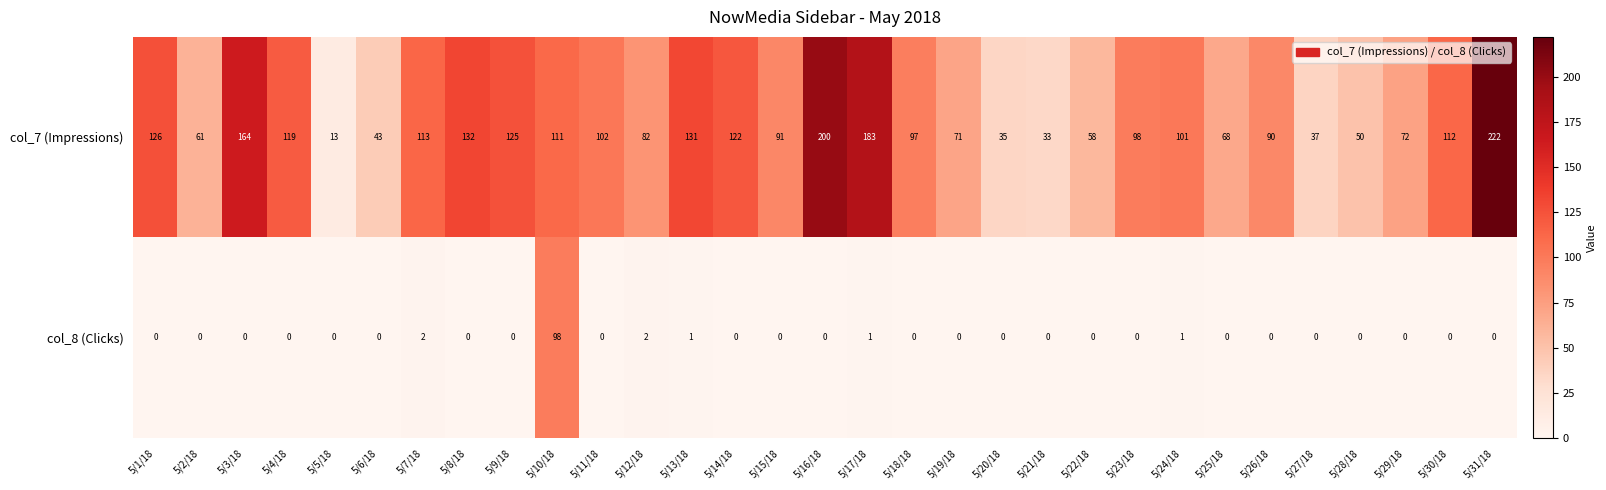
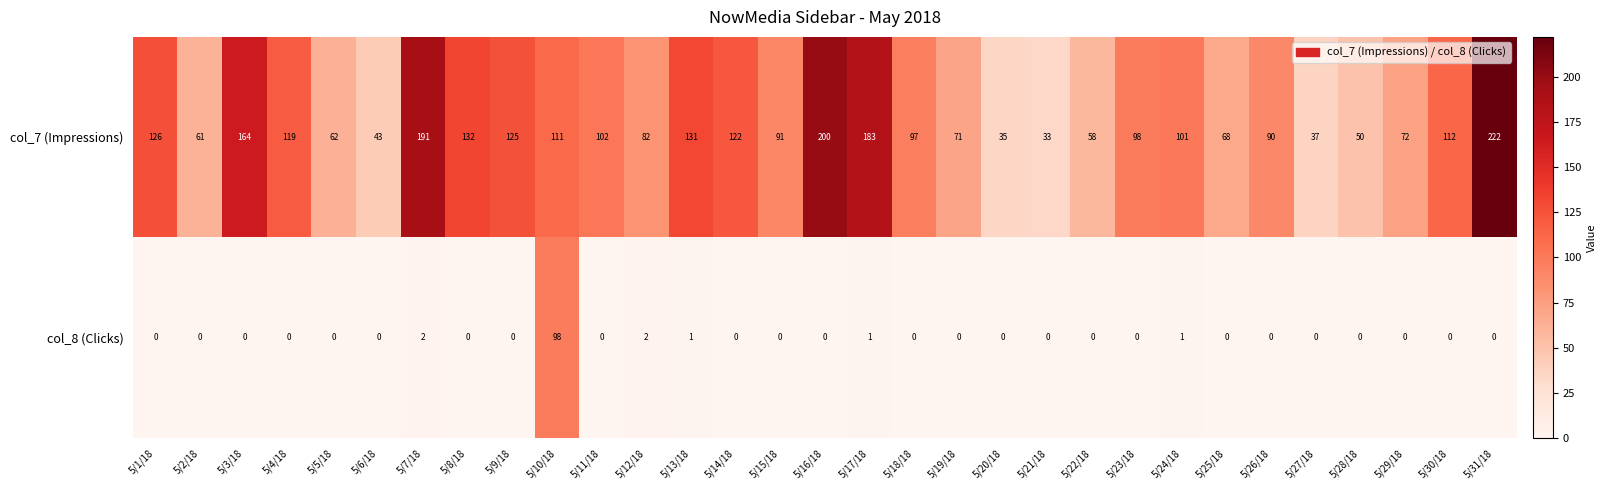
col_7 (Impressions), 5/5/18: 13 -> 62
col_7 (Impressions), 5/7/18: 113 -> 191
